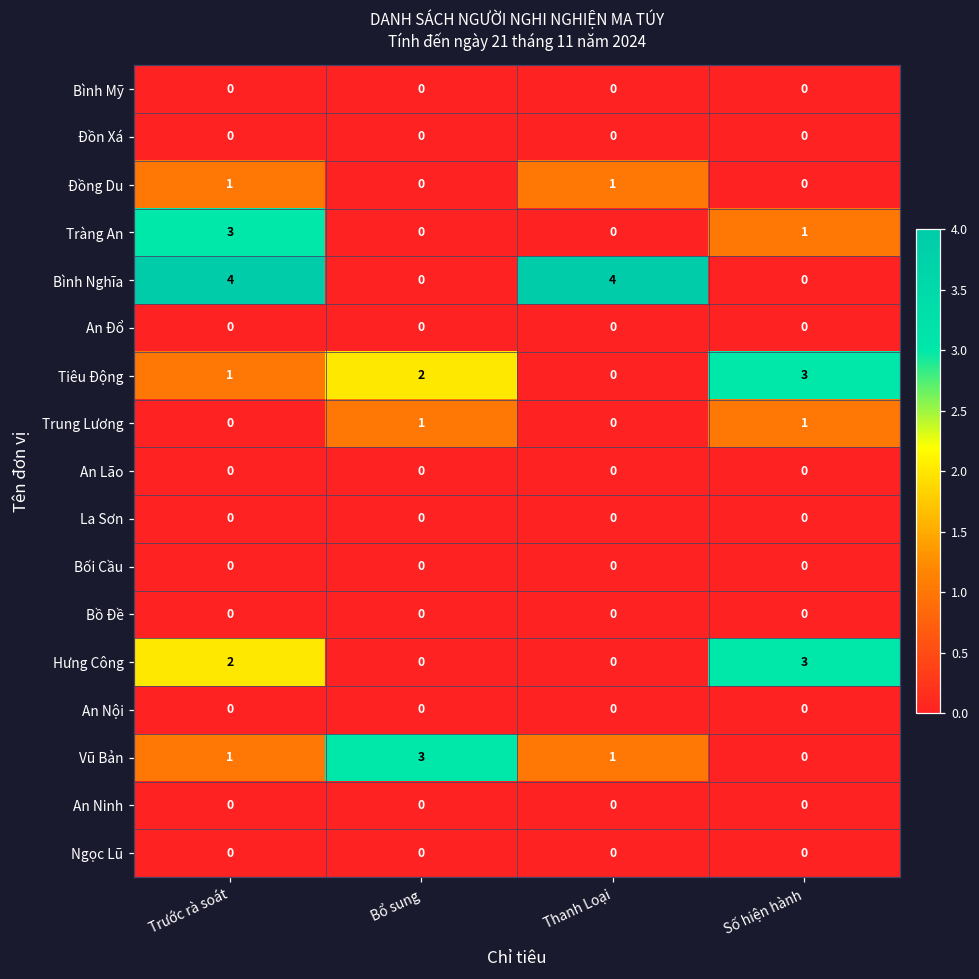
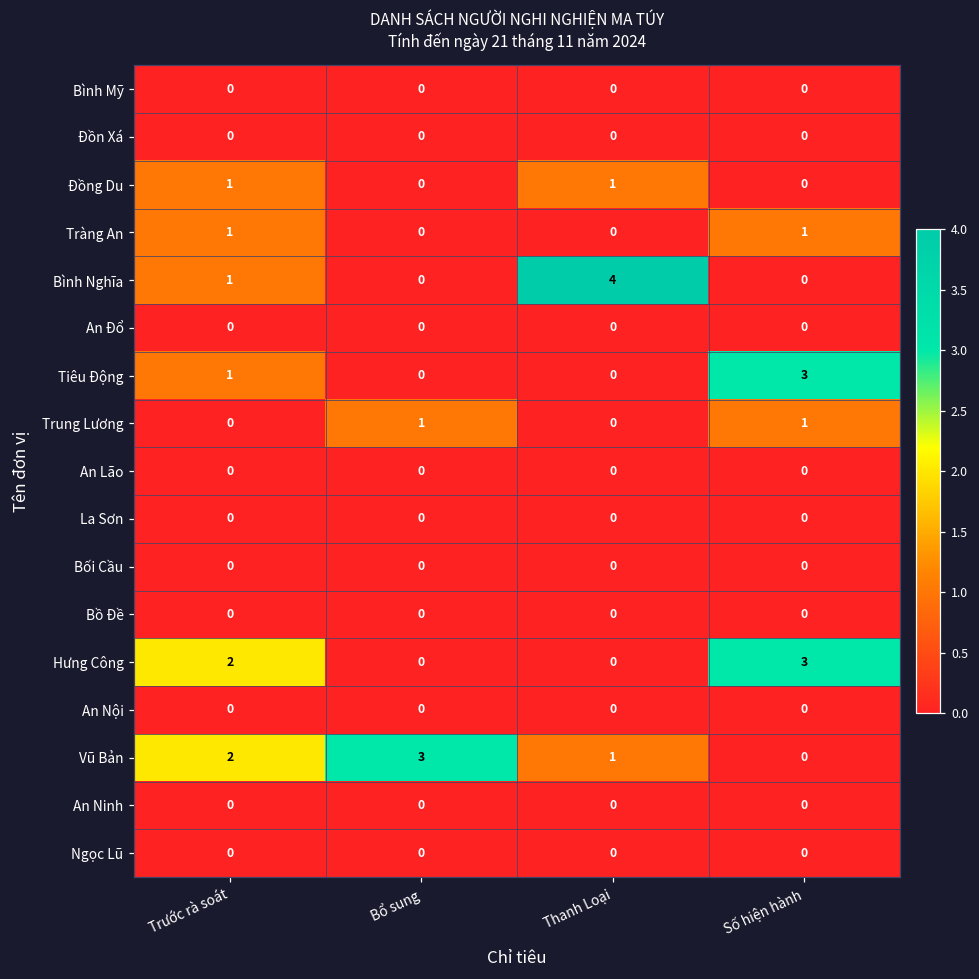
Tràng An, Trước rà soát: 3 -> 1
Bình Nghĩa, Trước rà soát: 4 -> 1
Tiêu Động, Bổ sung: 2 -> 0
Vũ Bản, Trước rà soát: 1 -> 2
